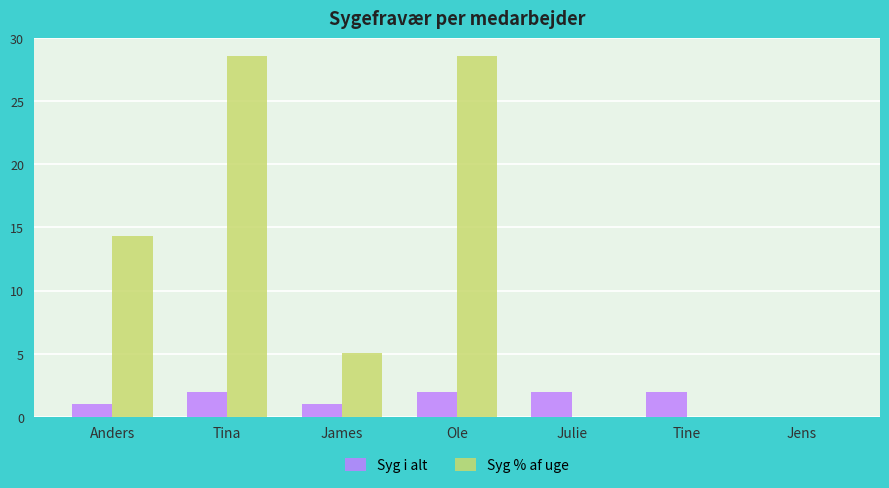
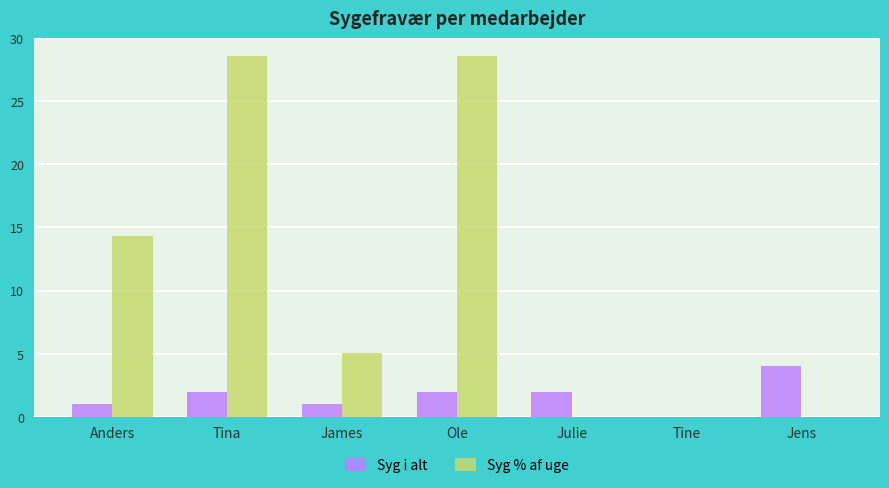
Syg i alt, Tine: 2 -> 0
Syg i alt, Jens: 0 -> 4
